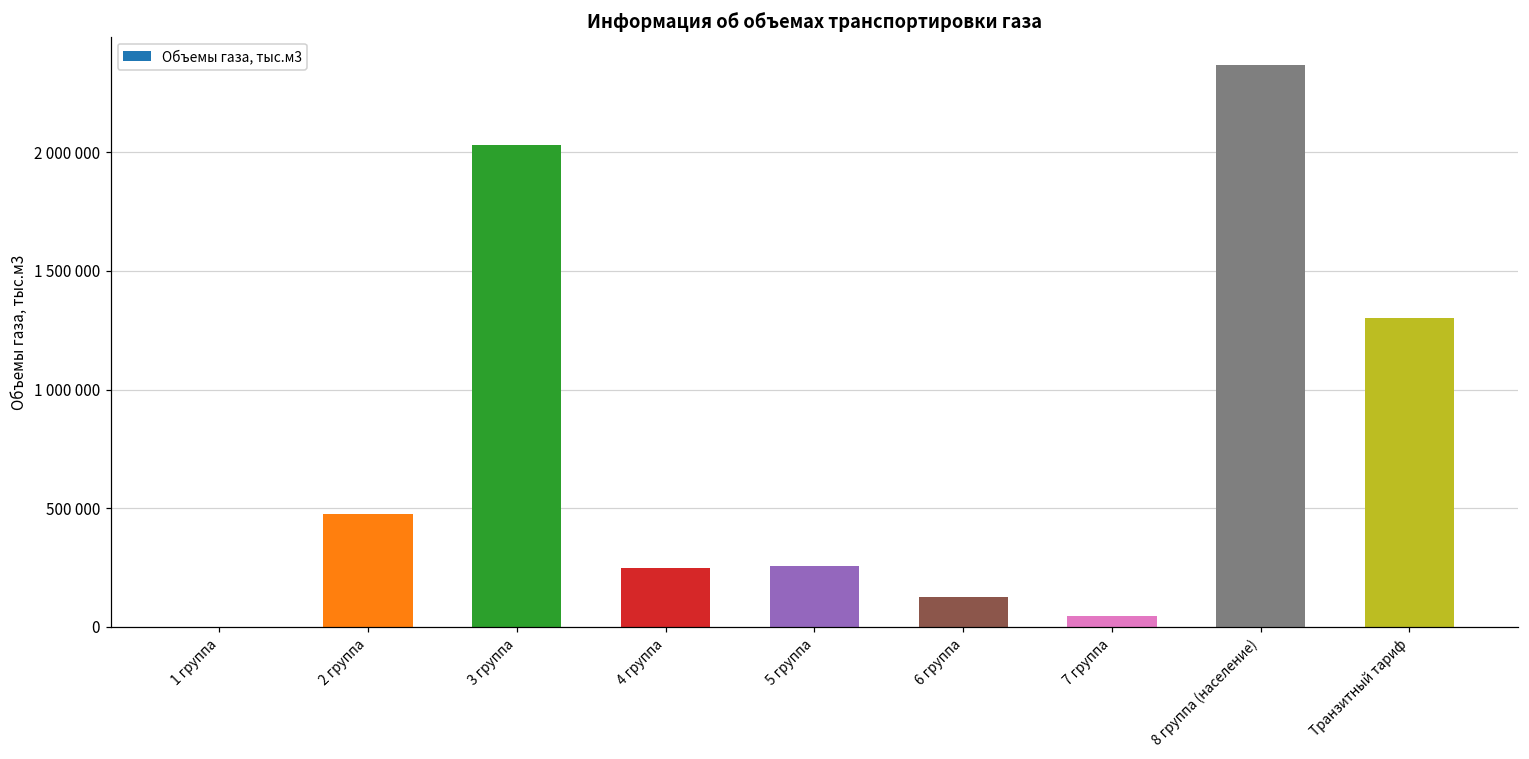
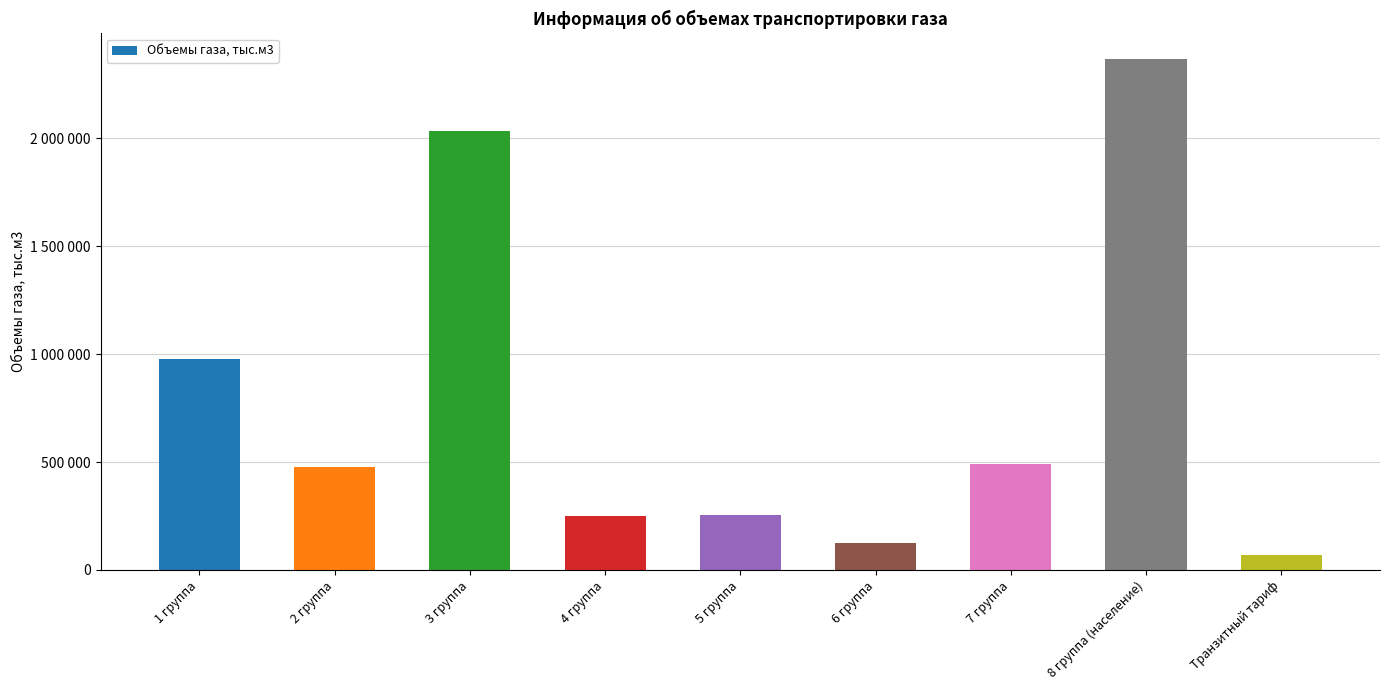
1 группа: 0 -> 980000
7 группа: 50000 -> 490000
Транзитный тариф: 1300000 -> 70000
